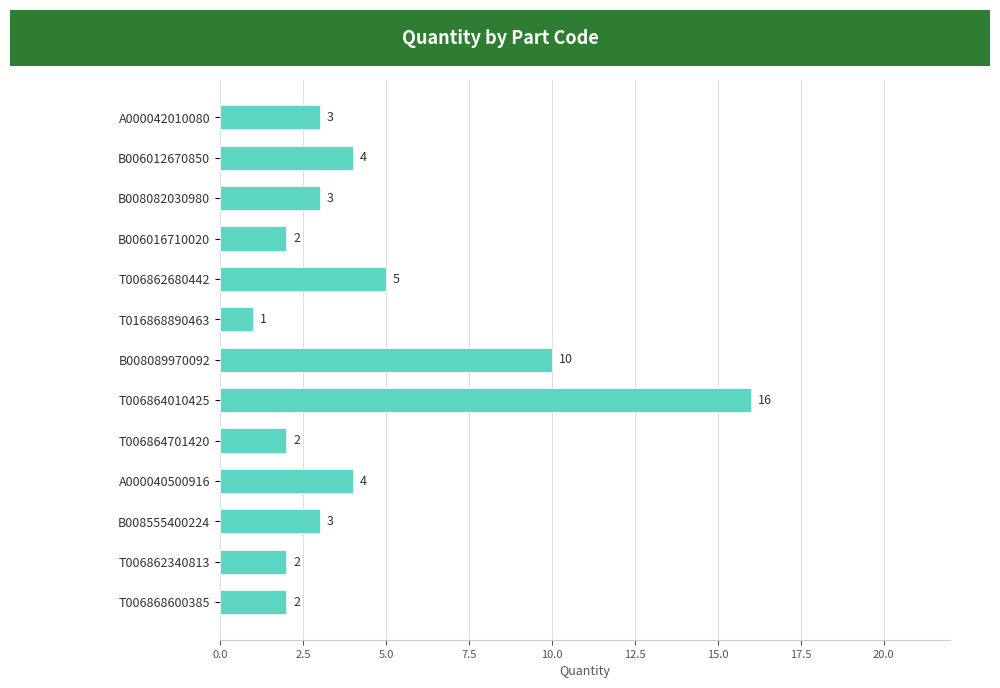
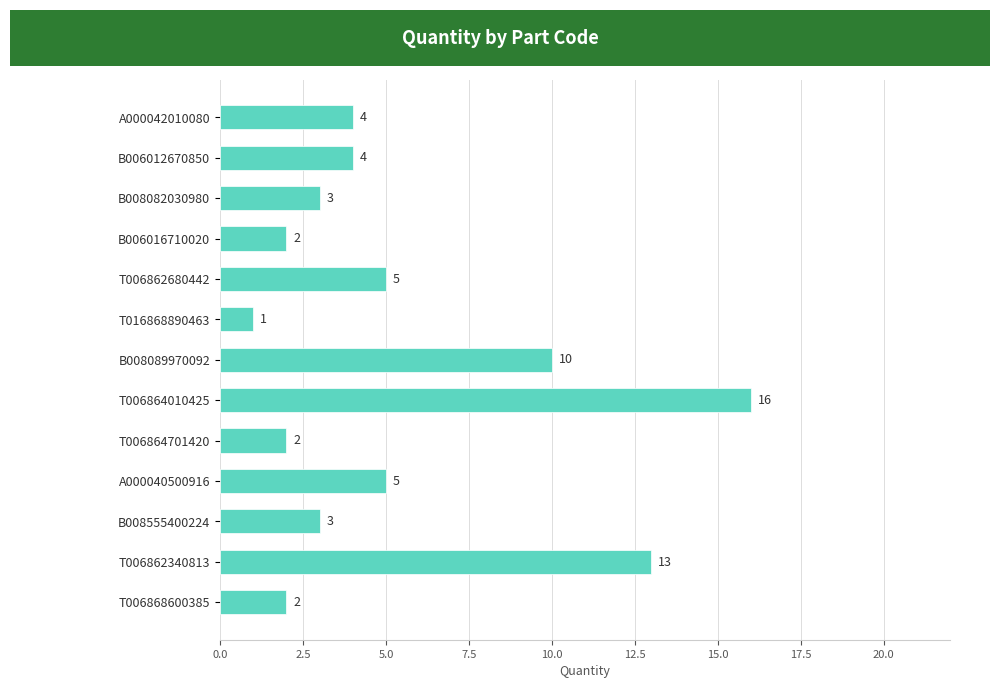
A000042010080: 3 -> 4
A000040500916: 4 -> 5
T006862340813: 2 -> 13
